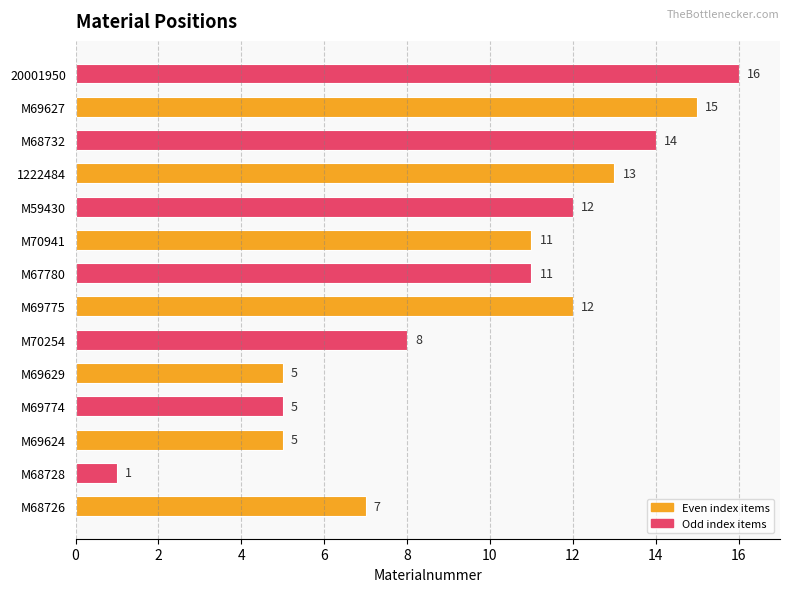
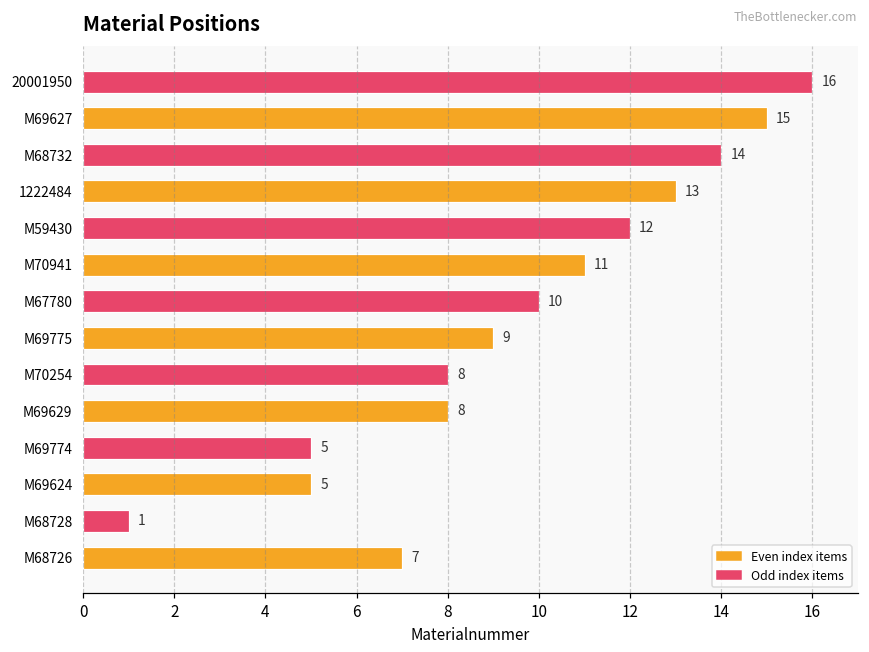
M67780: 11 -> 10
M69775: 12 -> 9
M69629: 5 -> 8
